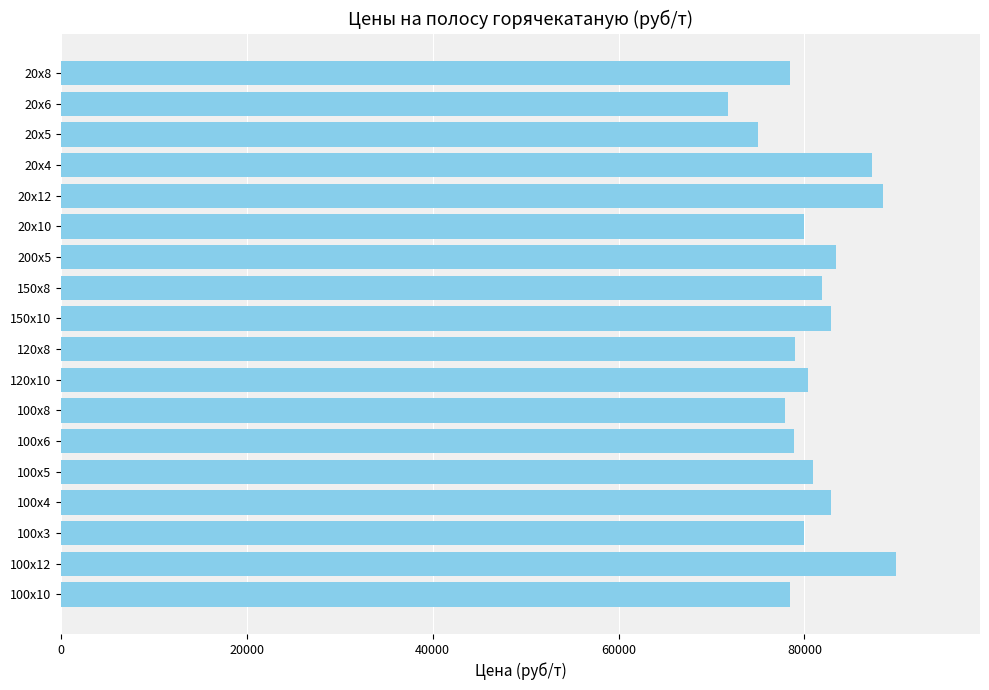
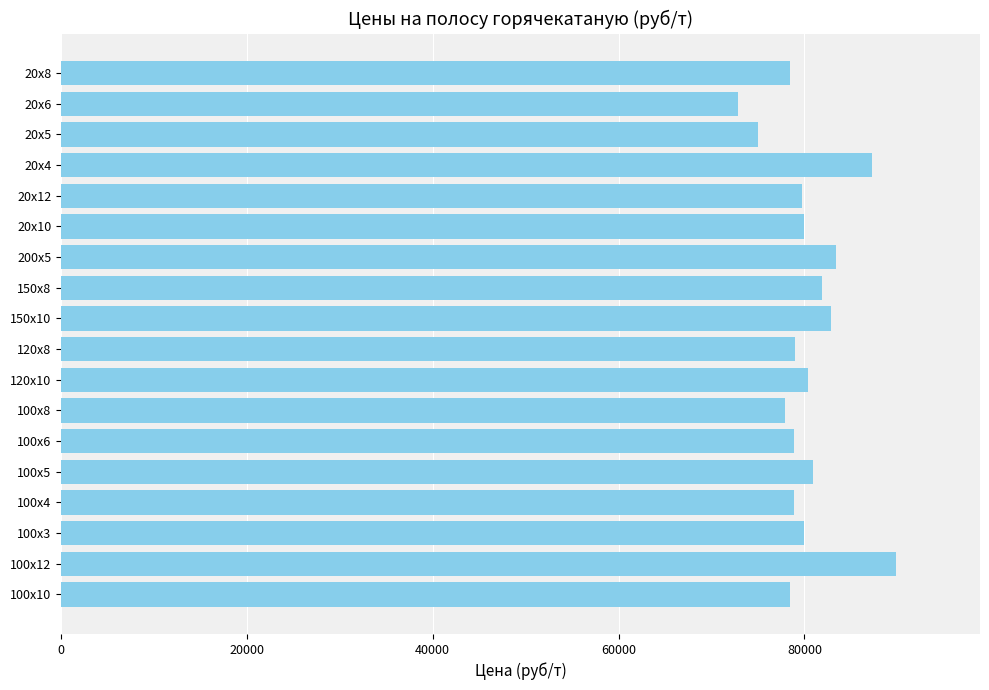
20x6: 72000 -> 73000
20x12: 88000 -> 80000
100x4: 83000 -> 79000
